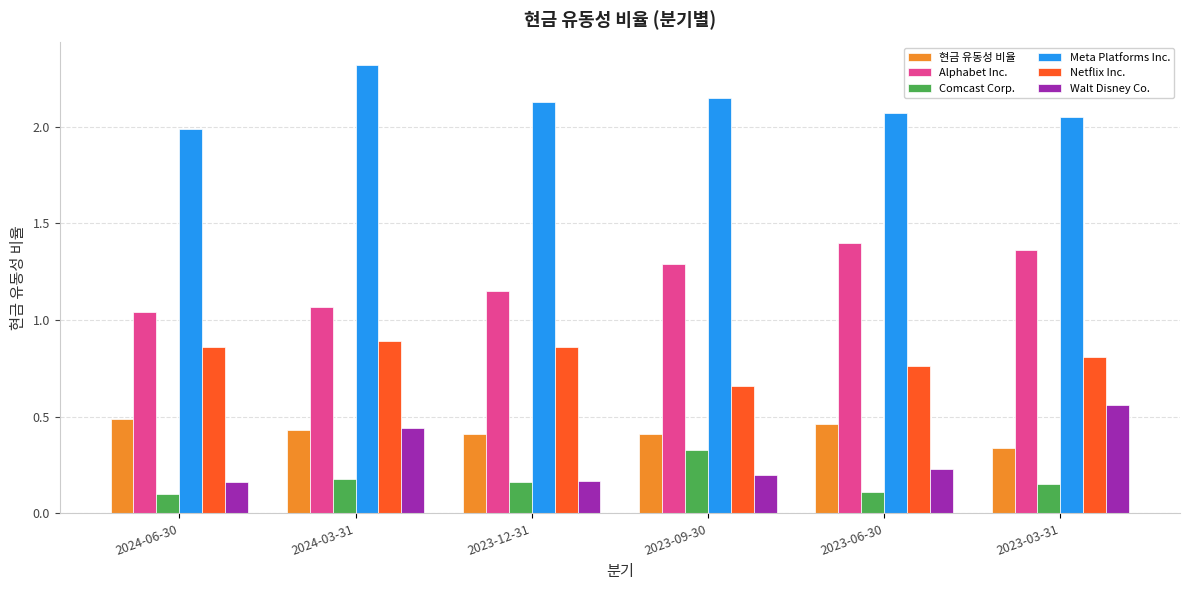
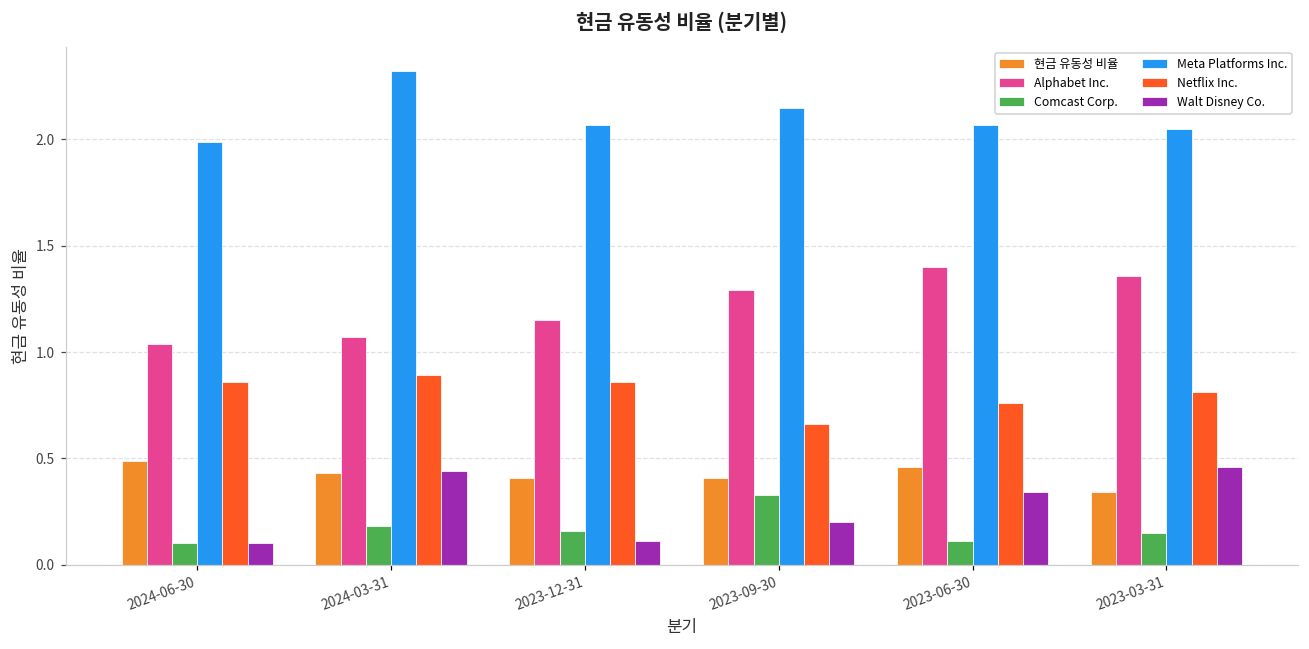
Walt Disney Co., 2024-06-30: 0.16 -> 0.10
Meta Platforms Inc., 2023-12-31: 2.13 -> 2.07
Walt Disney Co., 2023-12-31: 0.17 -> 0.11
Walt Disney Co., 2023-06-30: 0.23 -> 0.34
Walt Disney Co., 2023-03-31: 0.56 -> 0.46
